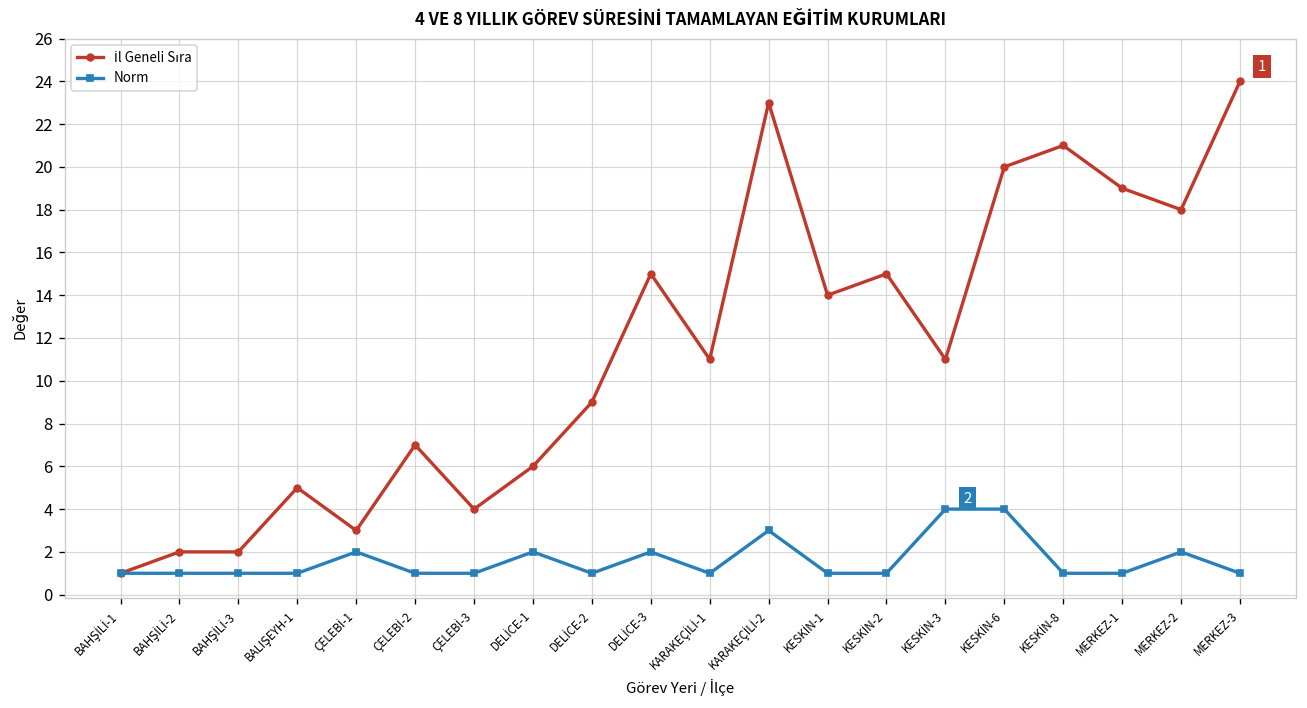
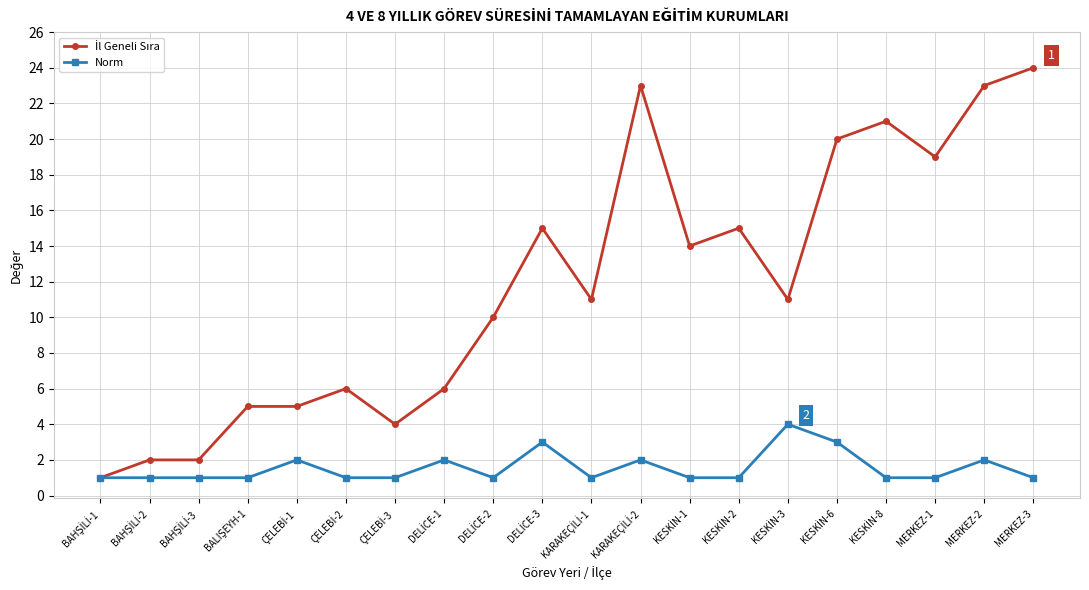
İl Geneli Sıra, ÇELEBİ-1: 3 -> 5
İl Geneli Sıra, ÇELEBİ-2: 7 -> 6
İl Geneli Sıra, DELİCE-2: 9 -> 10
Norm, DELİCE-3: 2 -> 3
Norm, KARAKEÇİLİ-2: 3 -> 2
Norm, KESKİN-6: 4 -> 3
İl Geneli Sıra, MERKEZ-2: 18 -> 23
